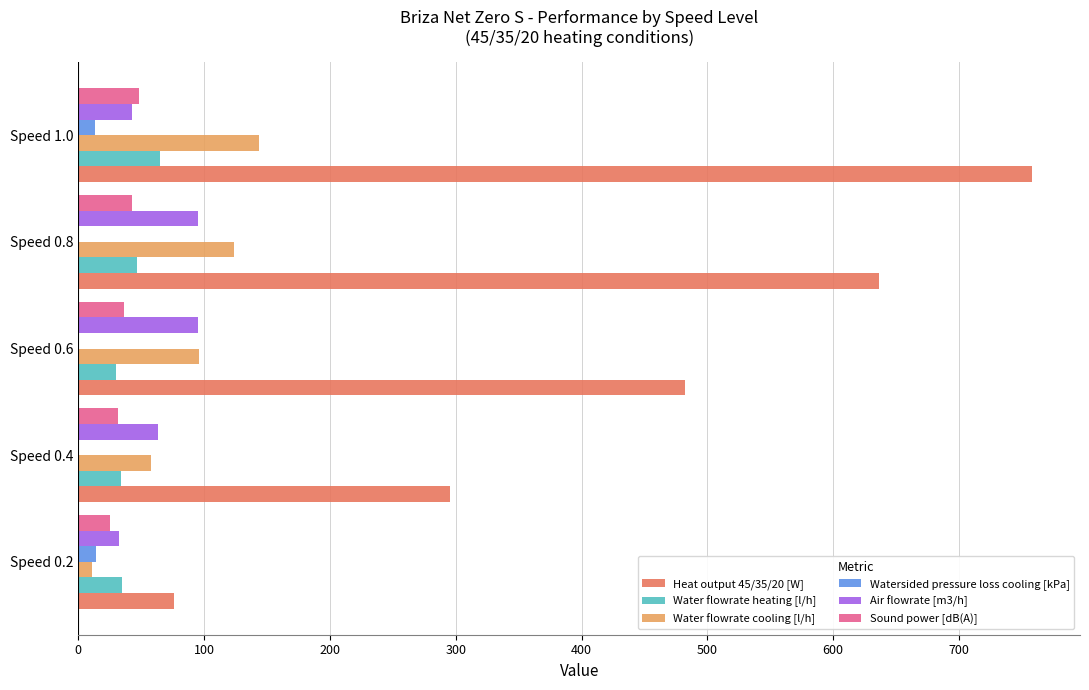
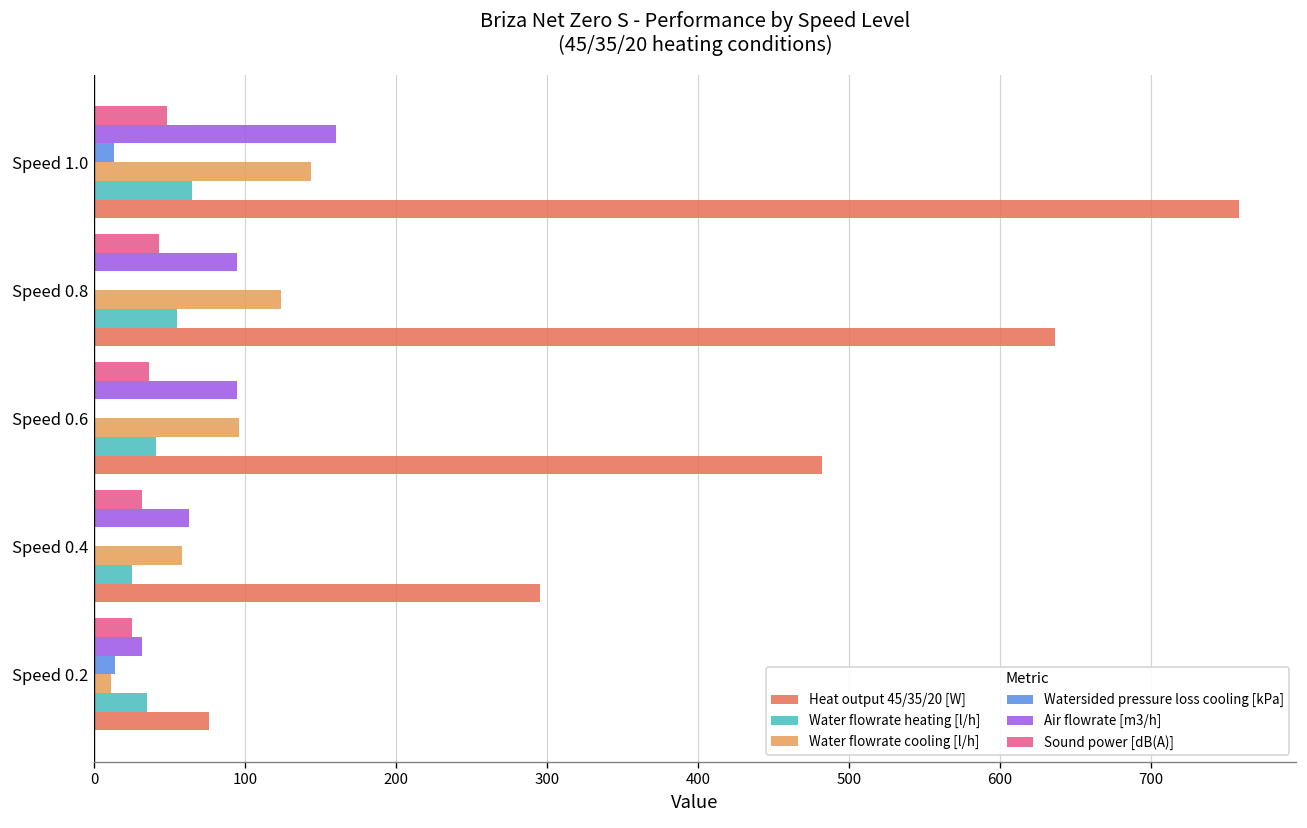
Air flowrate [m3/h], Speed 1.0: 43 -> 160
Water flowrate heating [l/h], Speed 0.8: 47 -> 55
Water flowrate heating [l/h], Speed 0.6: 30 -> 41
Water flowrate heating [l/h], Speed 0.4: 34 -> 25
